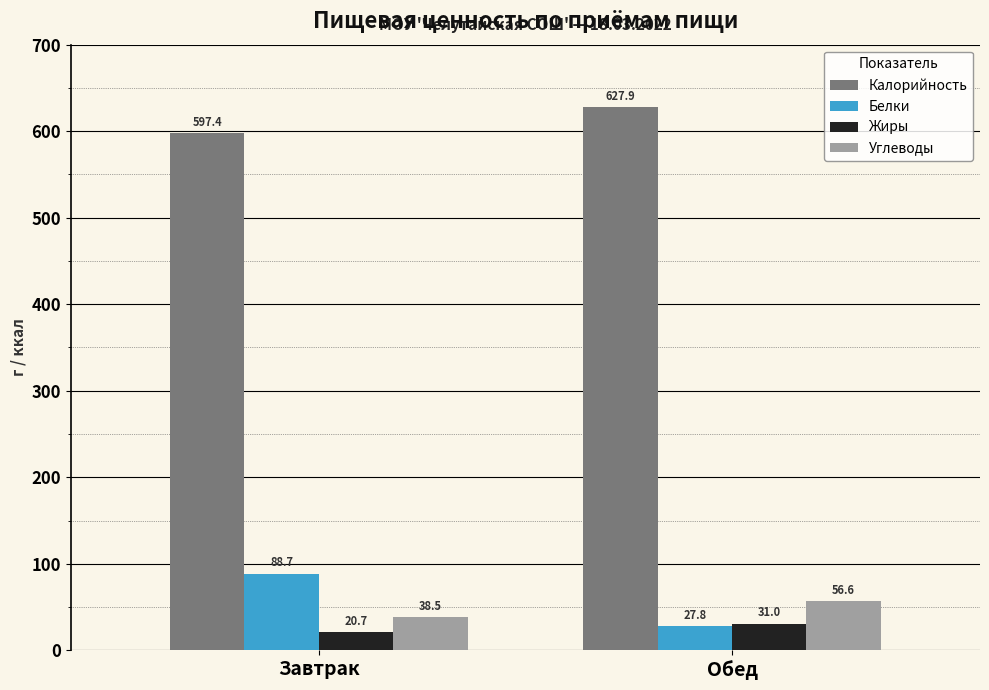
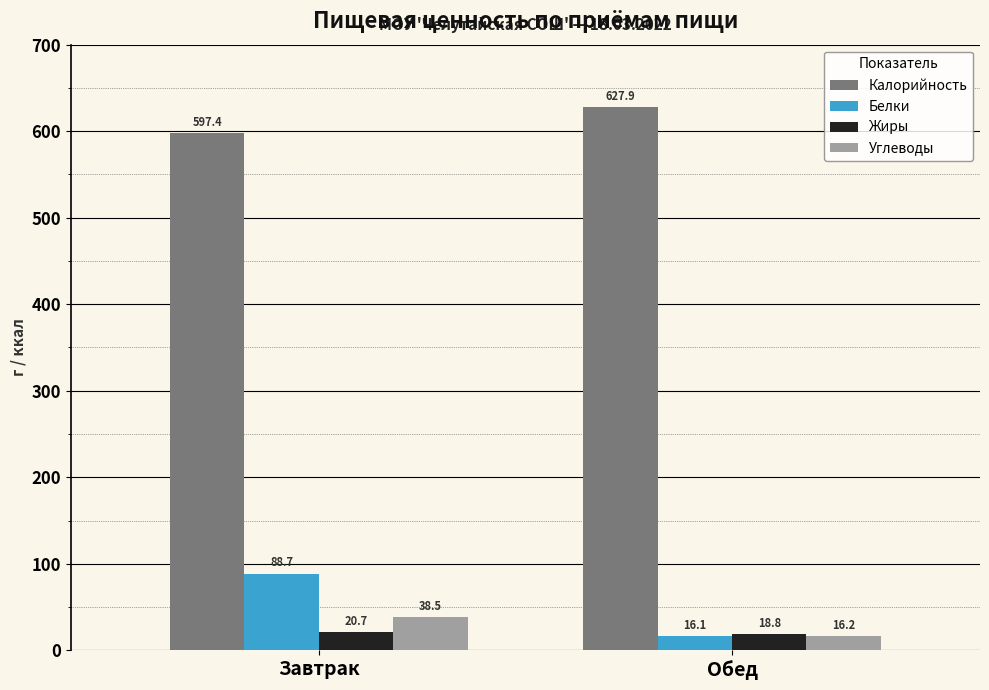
Белки, Обед: 27.8 -> 16.1
Жиры, Обед: 31.0 -> 18.8
Углеводы, Обед: 56.6 -> 16.2
